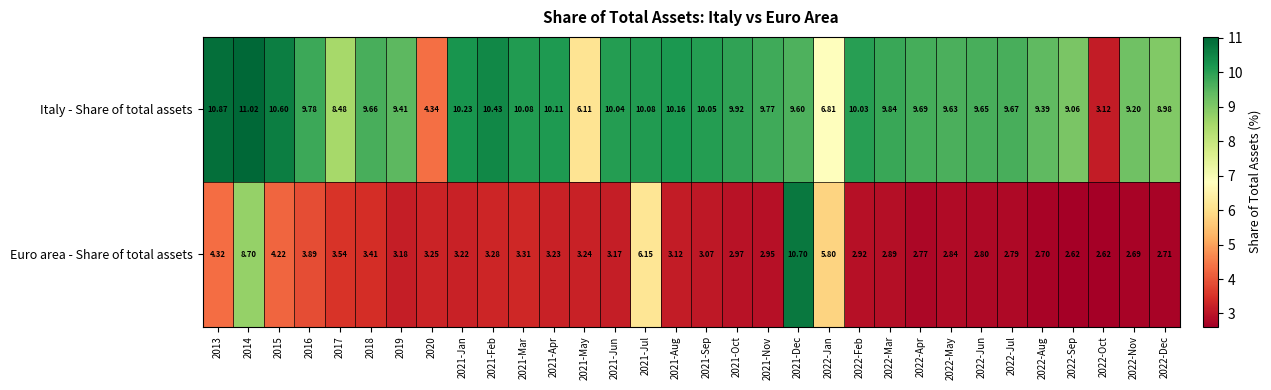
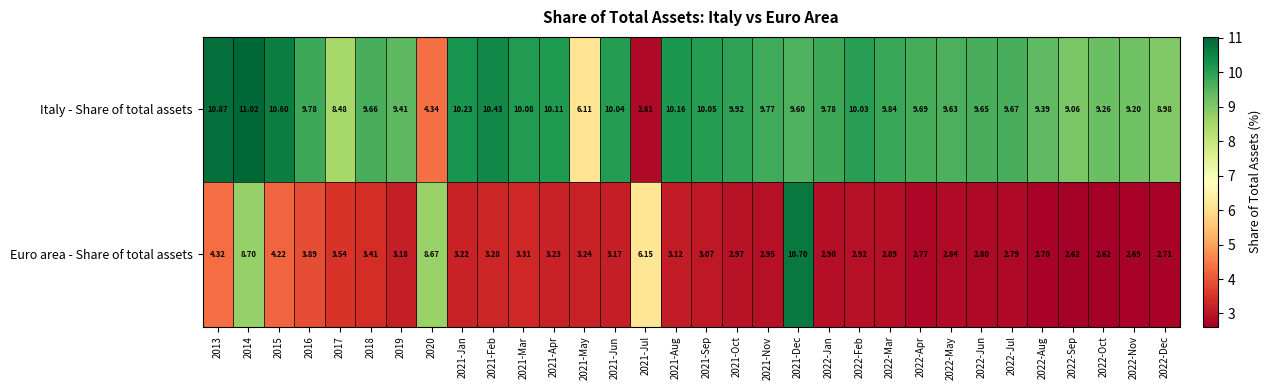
Italy - Share of total assets, 2021-Jul: 10.08 -> 2.81
Italy - Share of total assets, 2022-Jan: 6.81 -> 9.78
Italy - Share of total assets, 2022-Oct: 3.12 -> 9.26
Euro area - Share of total assets, 2020: 3.25 -> 8.67
Euro area - Share of total assets, 2022-Jan: 5.80 -> 2.90
